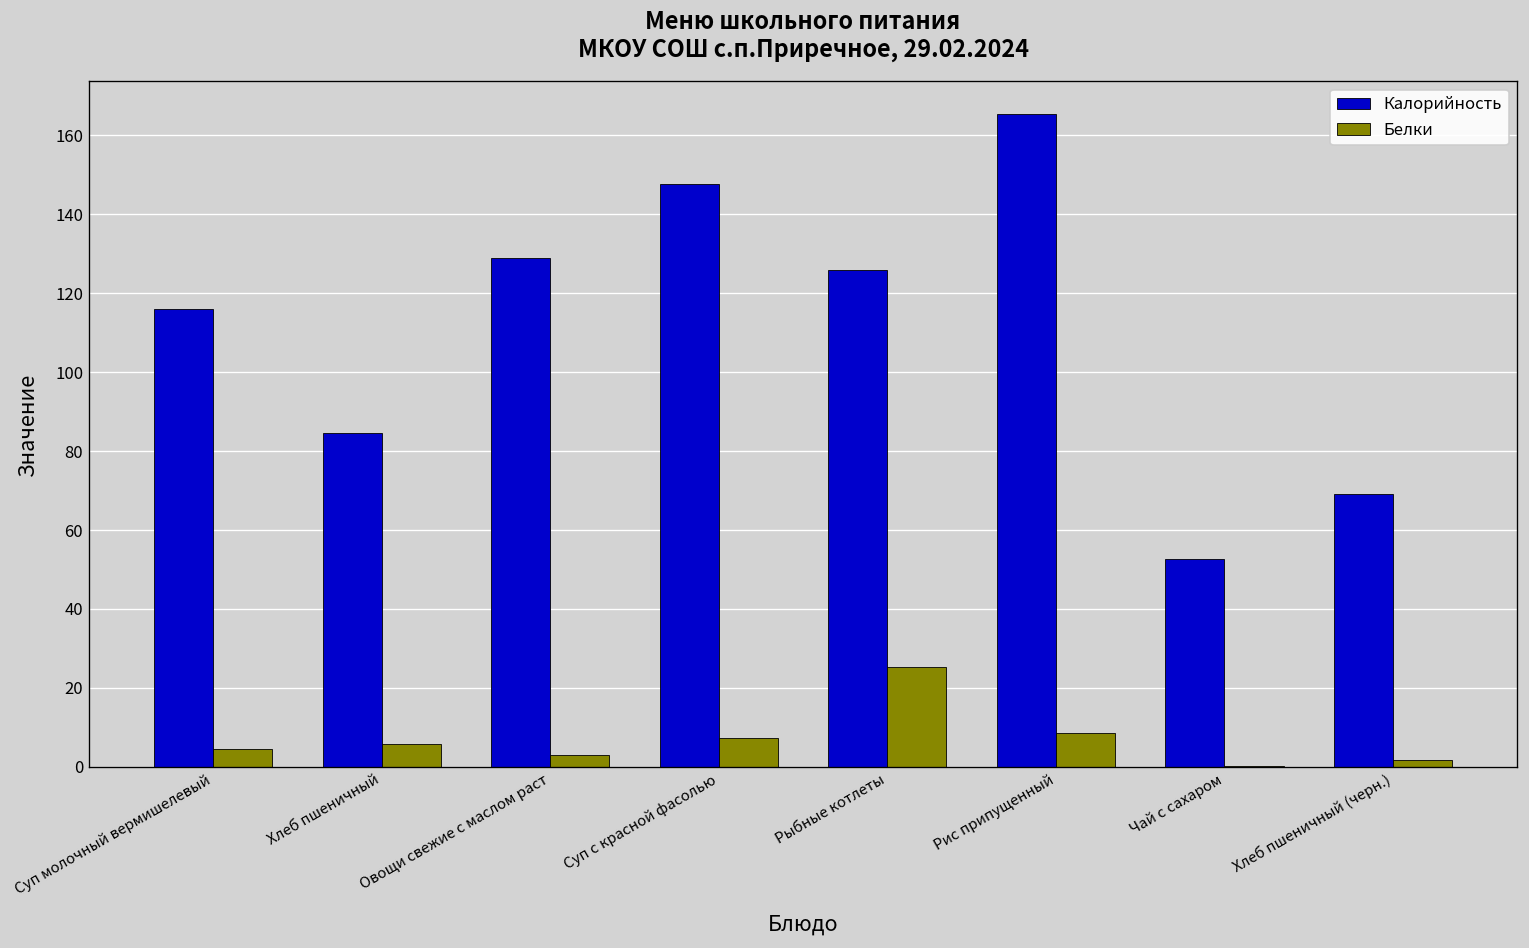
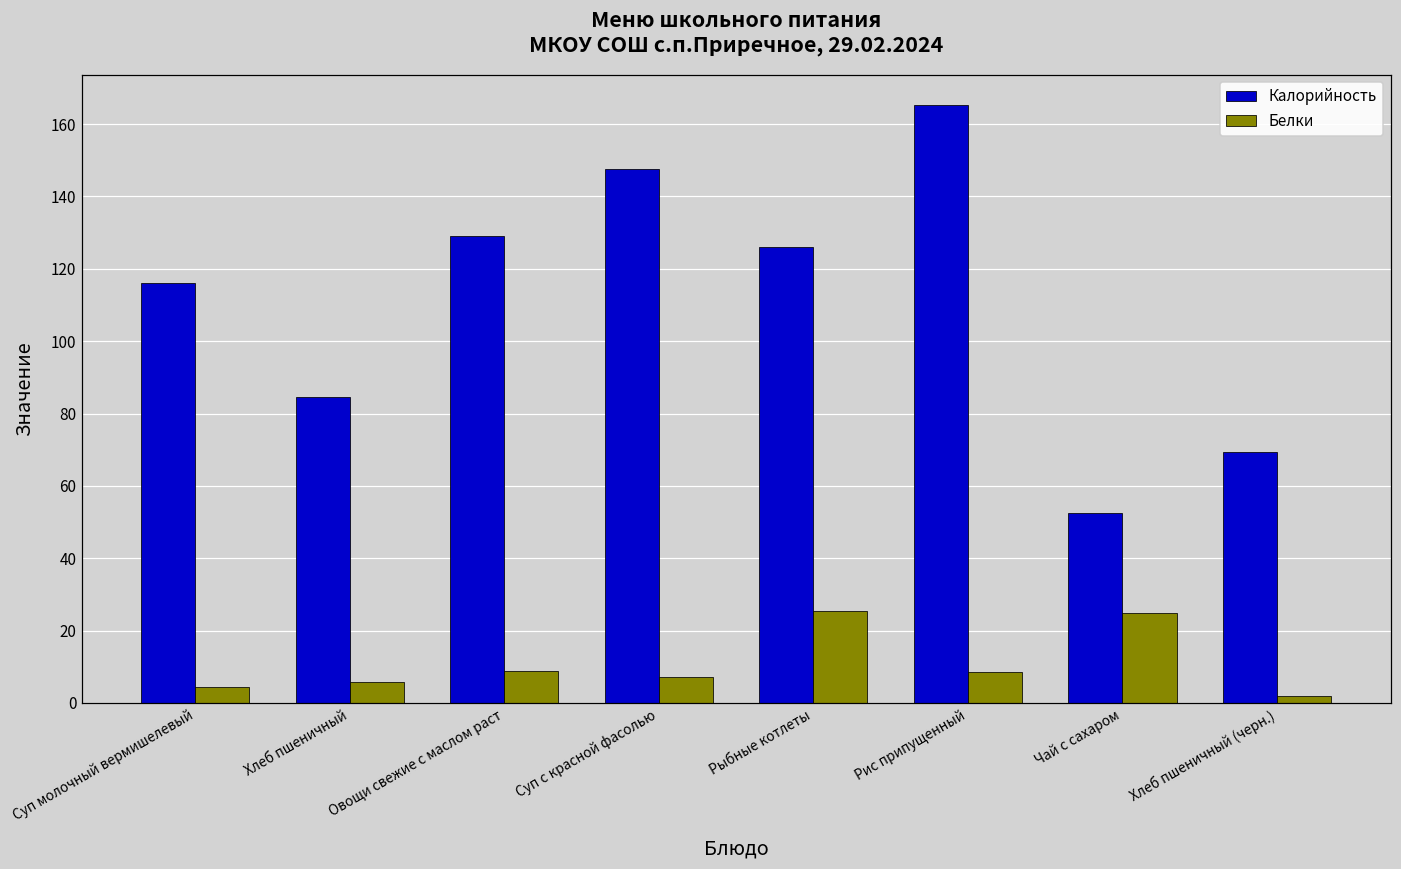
Белки, Овощи свежие с маслом раст: 3 -> 9
Белки, Чай с сахаром: 0 -> 25
